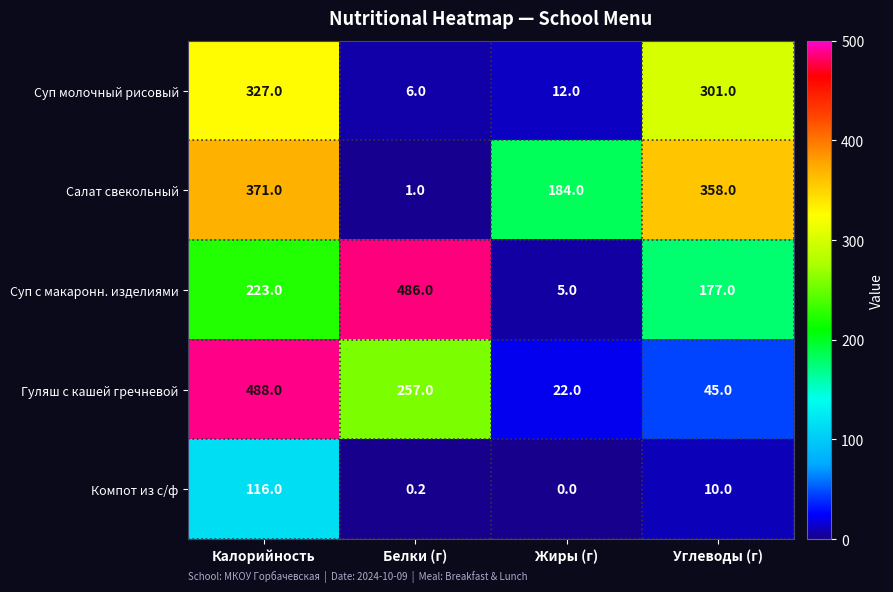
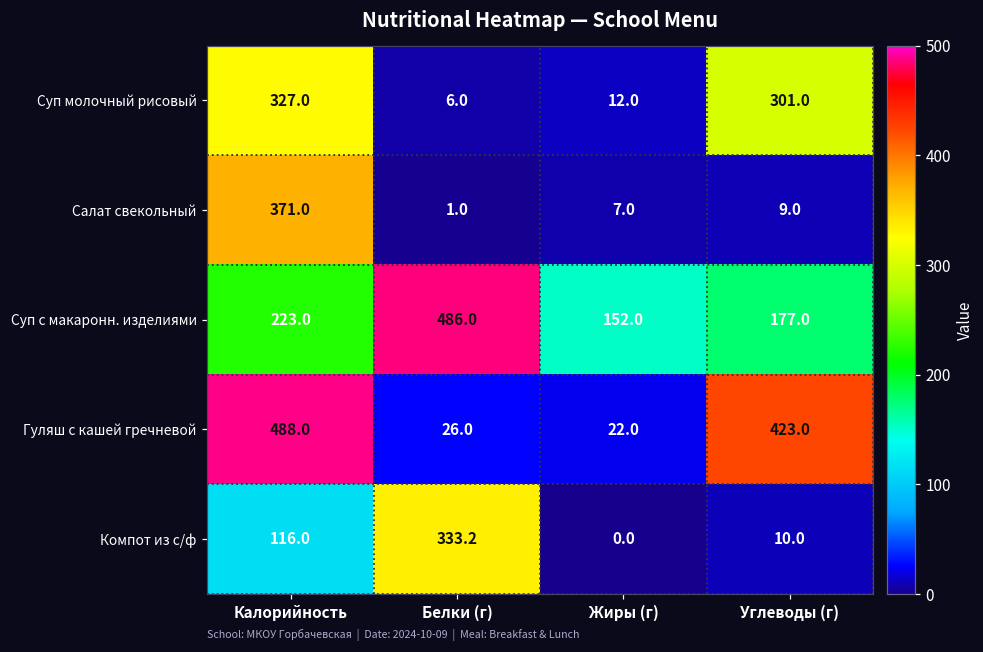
Салат свекольный, Жиры (г): 184.0 -> 7.0
Салат свекольный, Углеводы (г): 358.0 -> 9.0
Суп с макаронн. изделиями, Жиры (г): 5.0 -> 152.0
Гуляш с кашей гречневой, Белки (г): 257.0 -> 26.0
Гуляш с кашей гречневой, Углеводы (г): 45.0 -> 423.0
Компот из с/ф, Белки (г): 0.2 -> 333.2
